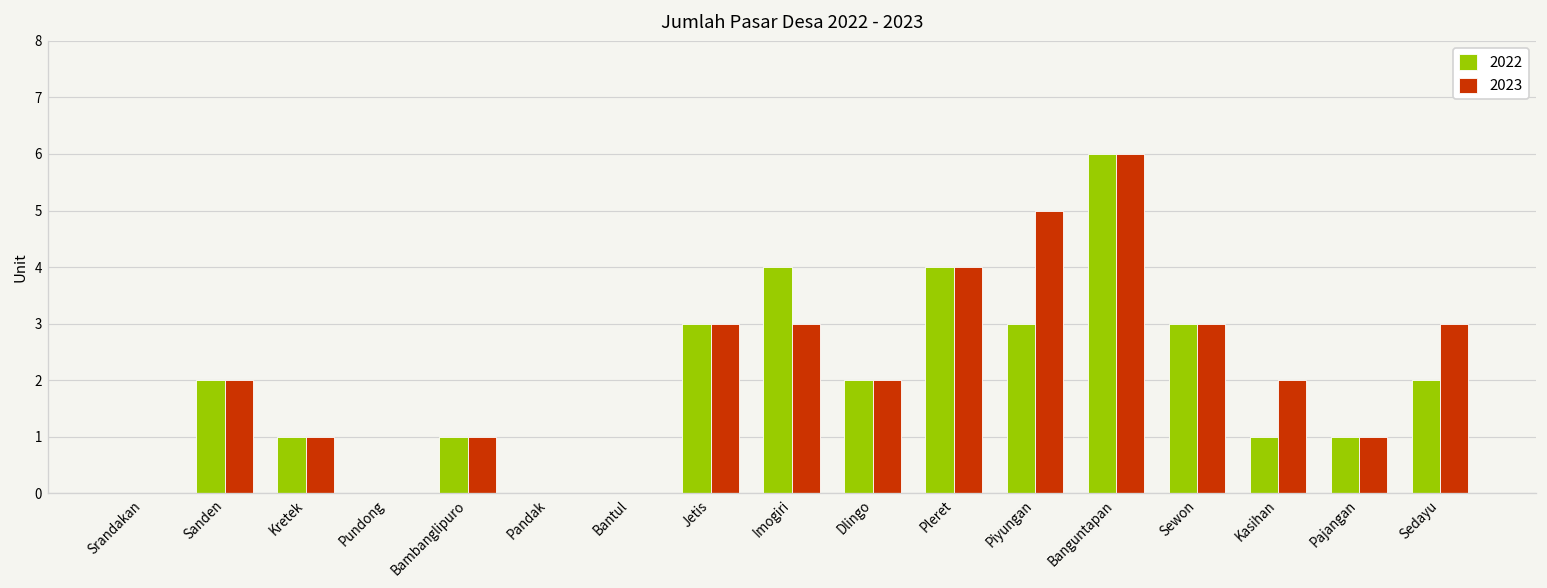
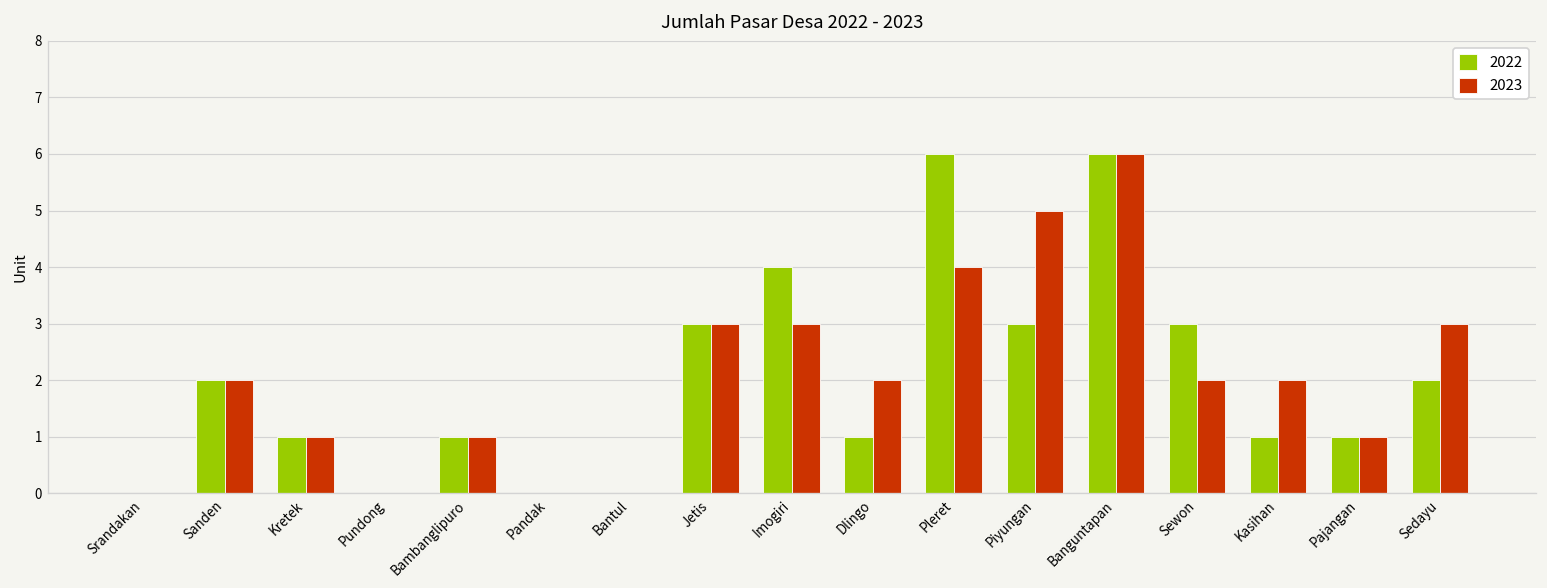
2022, Dlingo: 2 -> 1
2022, Pleret: 4 -> 6
2023, Sewon: 3 -> 2
